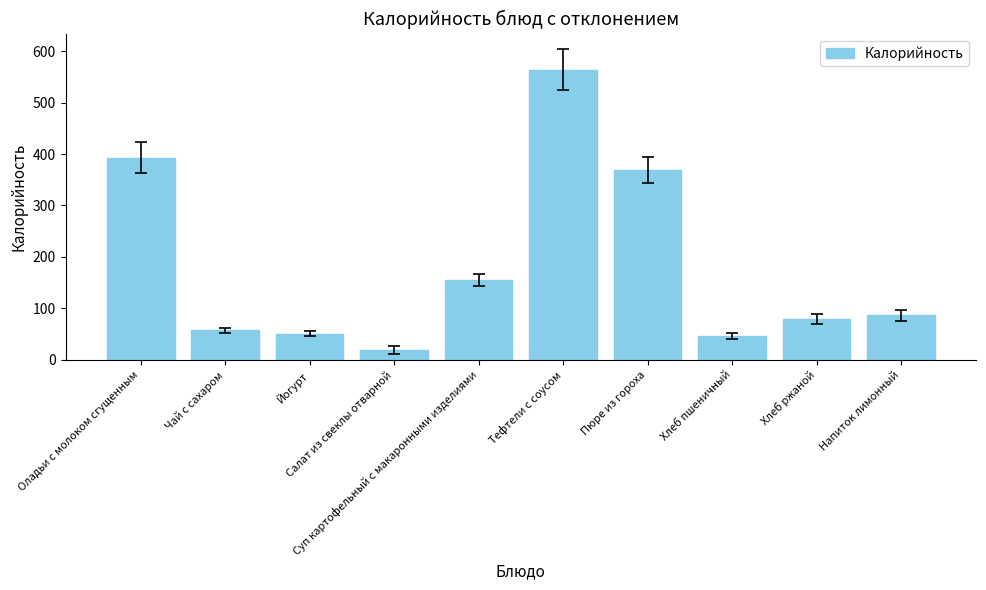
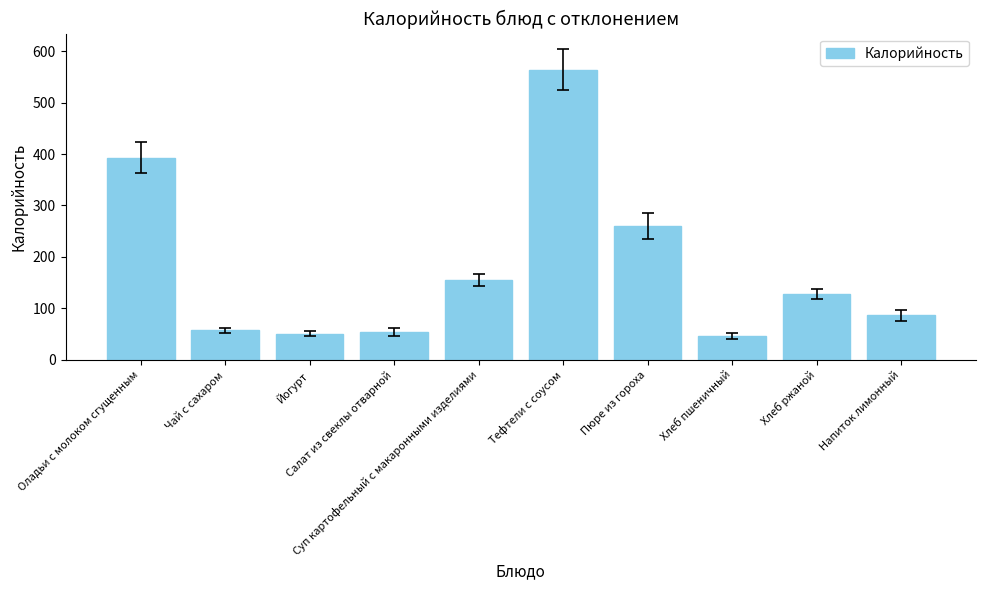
Калорийность, Салат из свеклы отварной: 20 -> 50
Калорийность, Пюре из гороха: 370 -> 260
Калорийность, Хлеб ржаной: 80 -> 130
